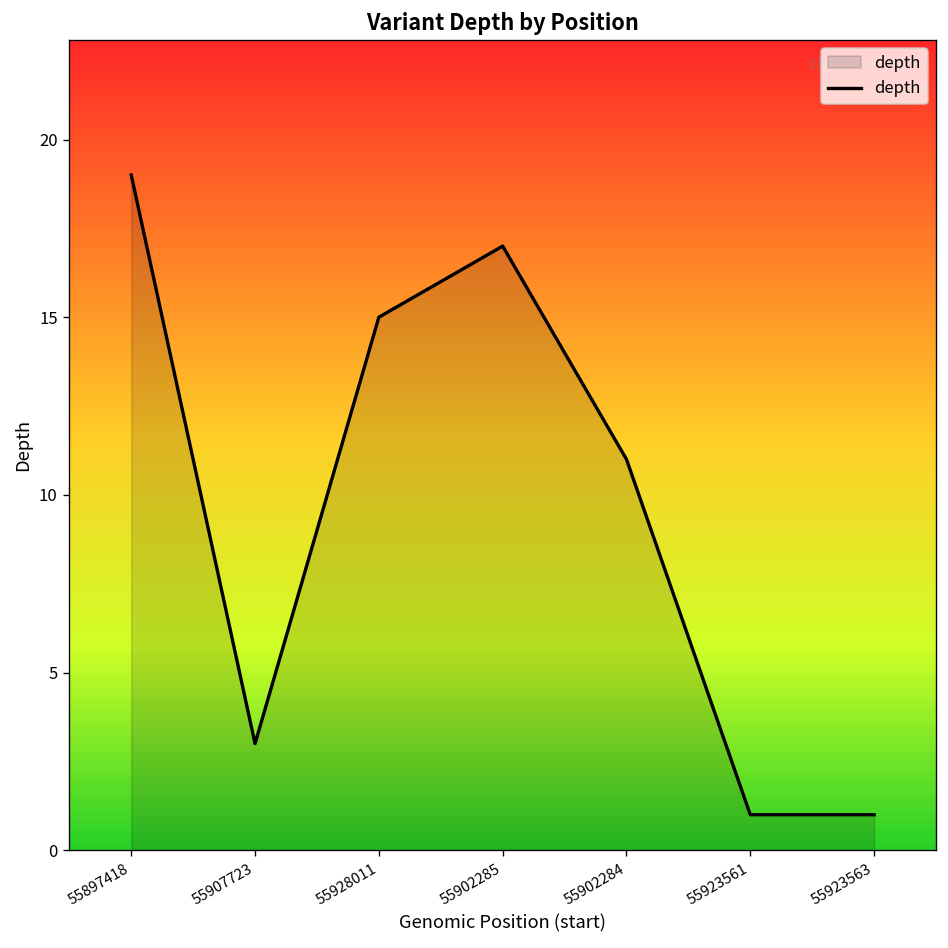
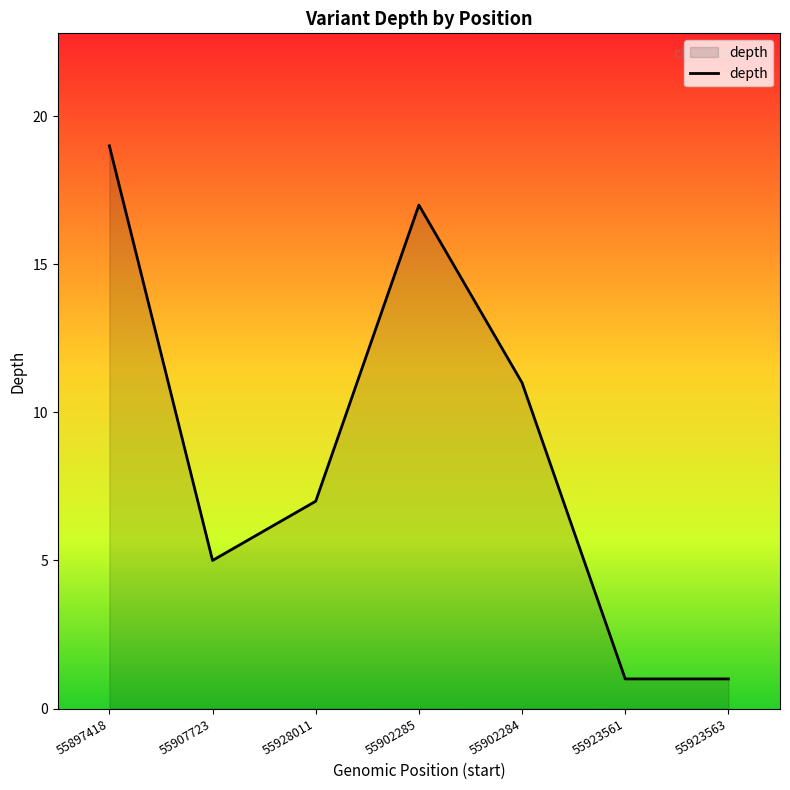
55907723: 3 -> 5
55928011: 15 -> 7
